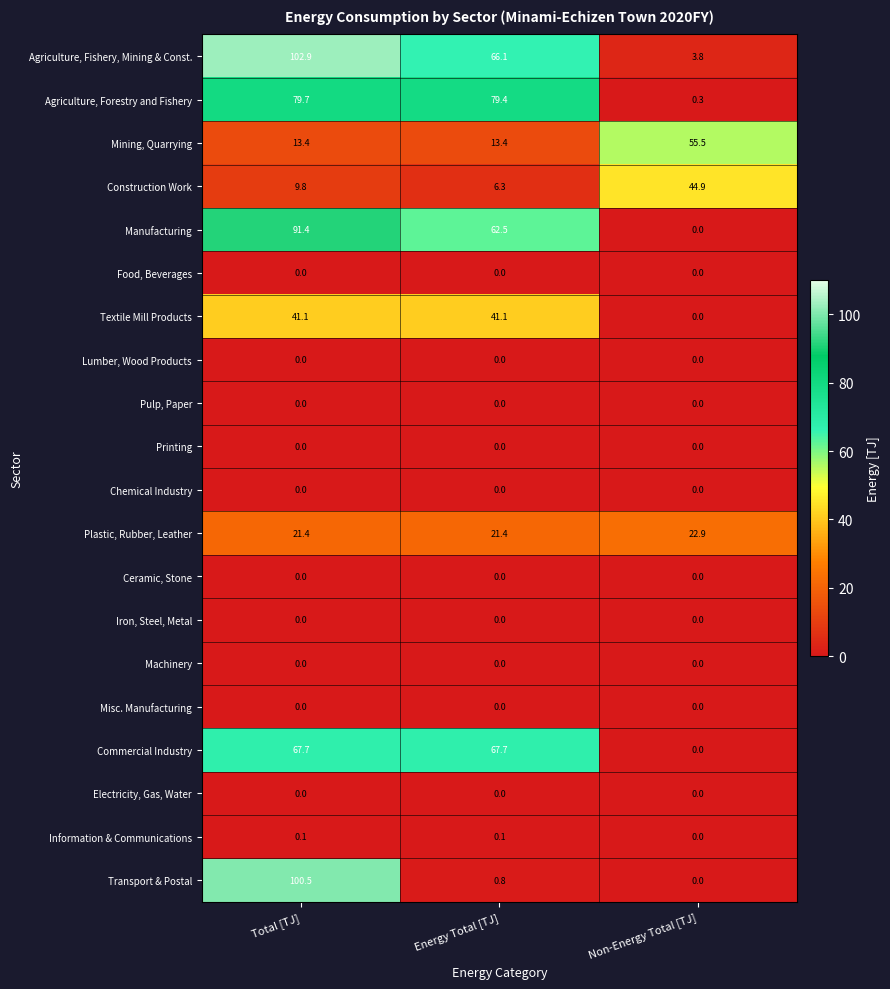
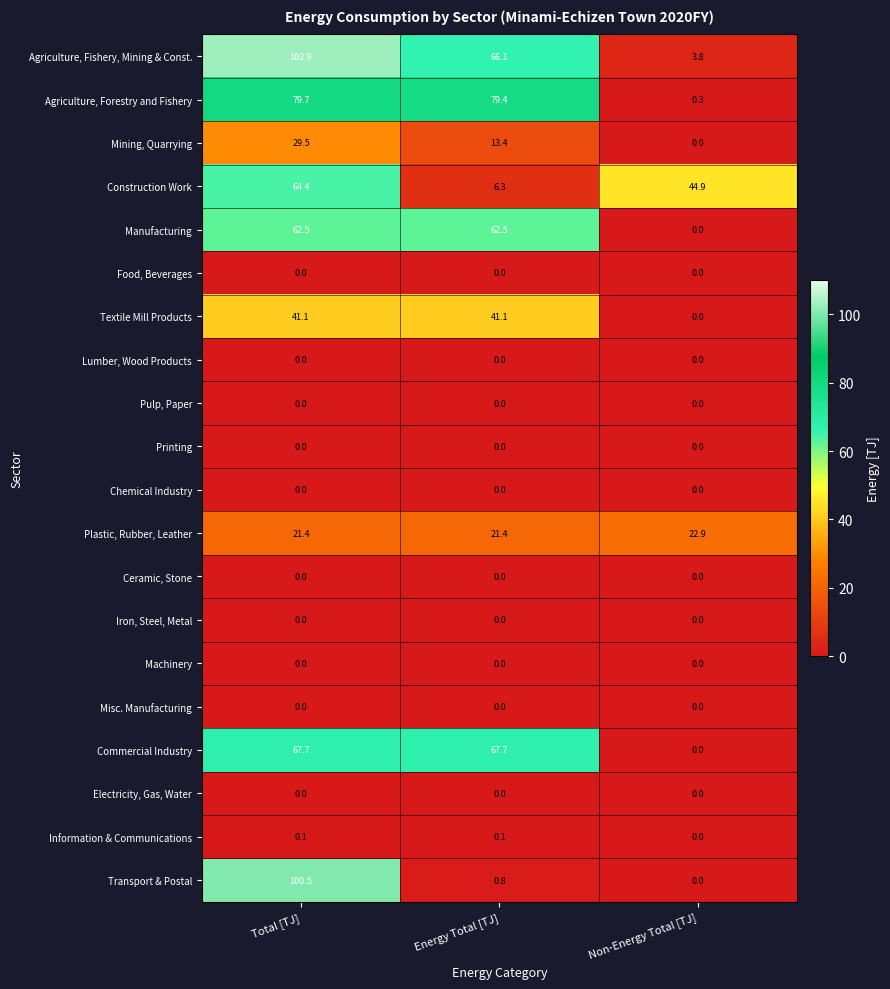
Mining, Quarrying, Total [TJ]: 13.4 -> 29.5
Mining, Quarrying, Non-Energy Total [TJ]: 55.5 -> 0.0
Construction Work, Total [TJ]: 9.8 -> 64.4
Manufacturing, Total [TJ]: 91.4 -> 62.5
